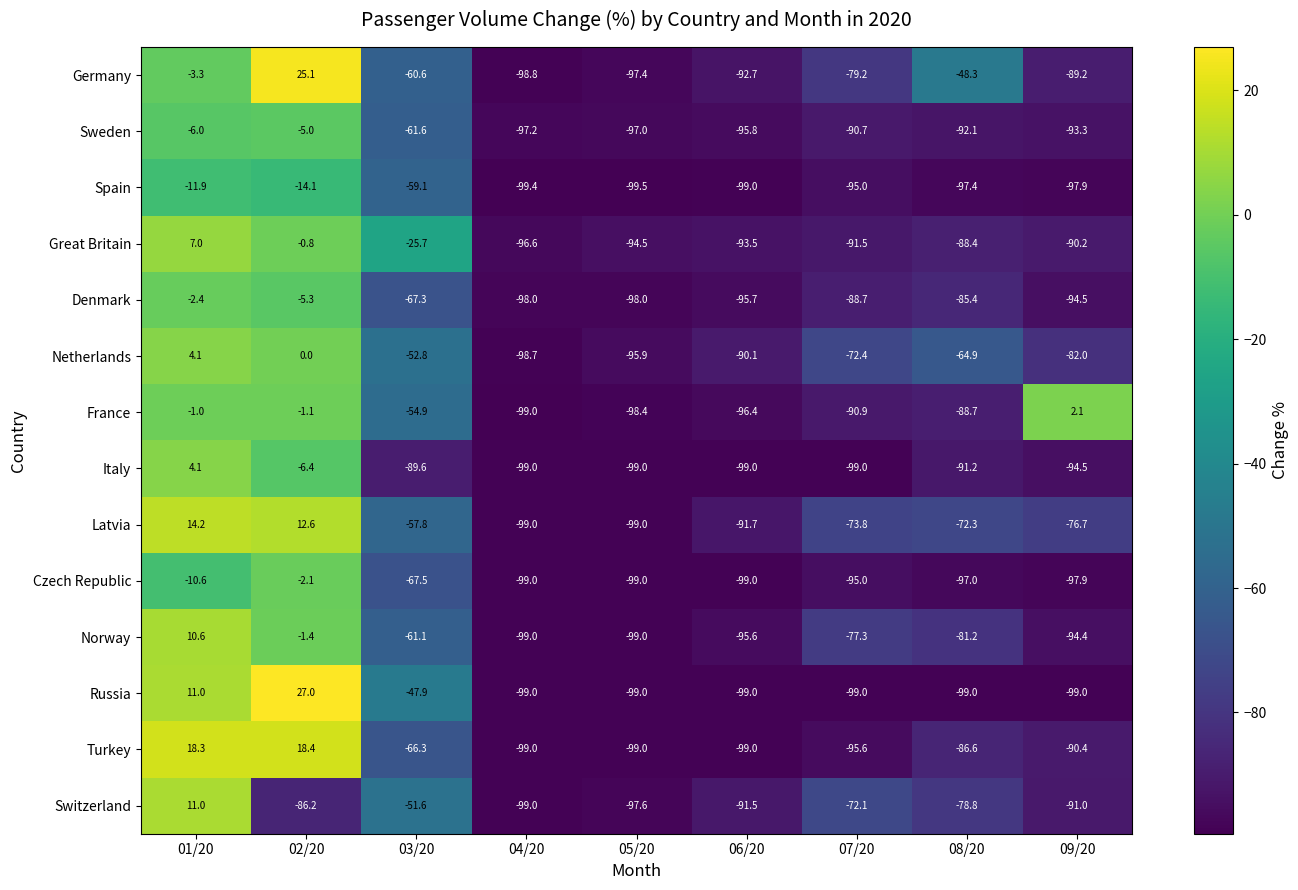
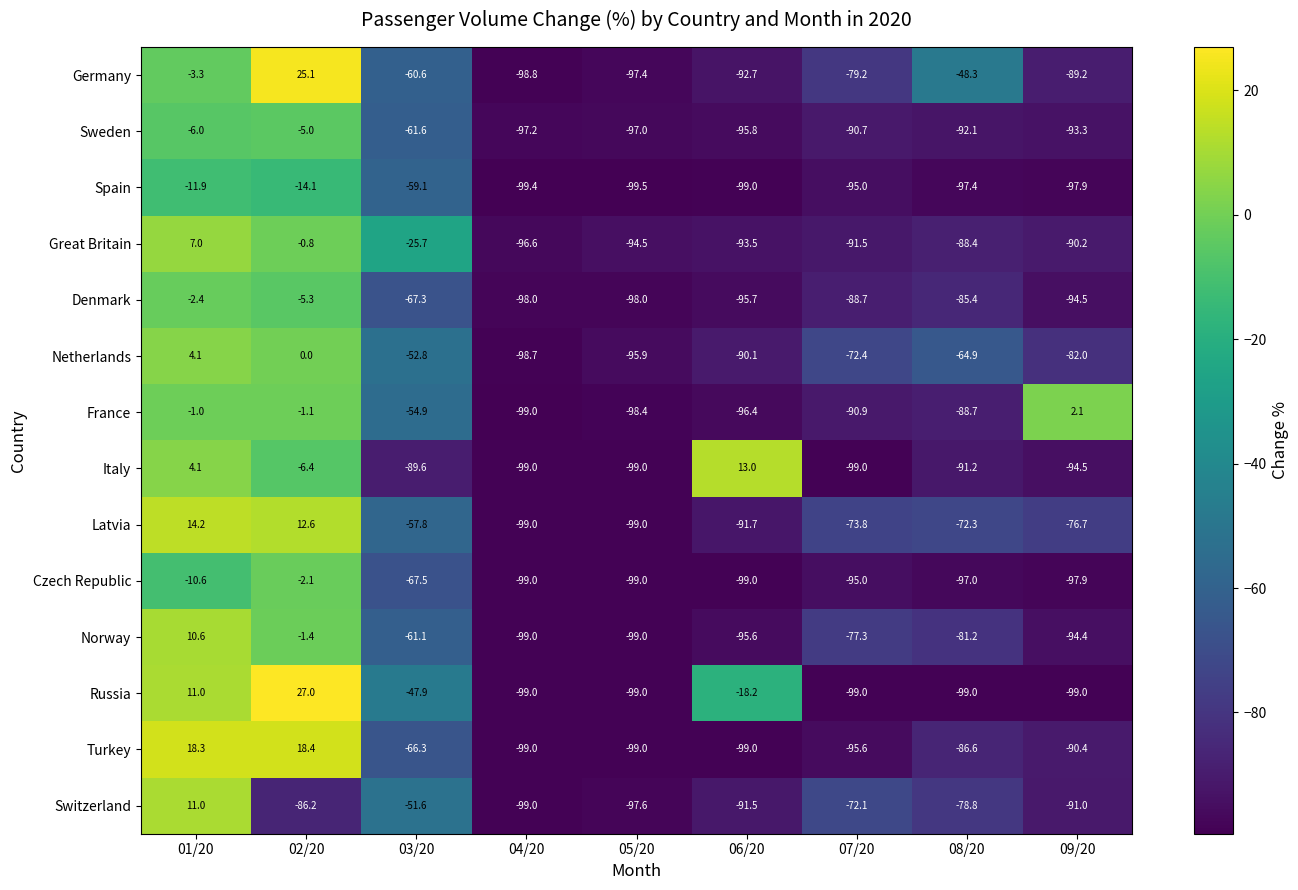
Italy, 06/20: -99.0 -> 13.0
Russia, 06/20: -99.0 -> -18.2
